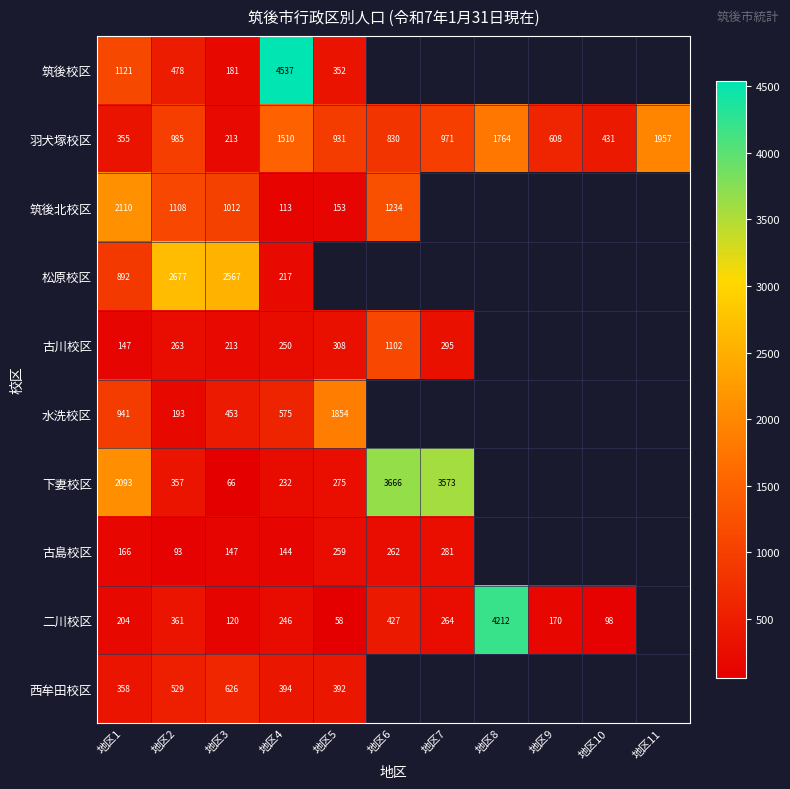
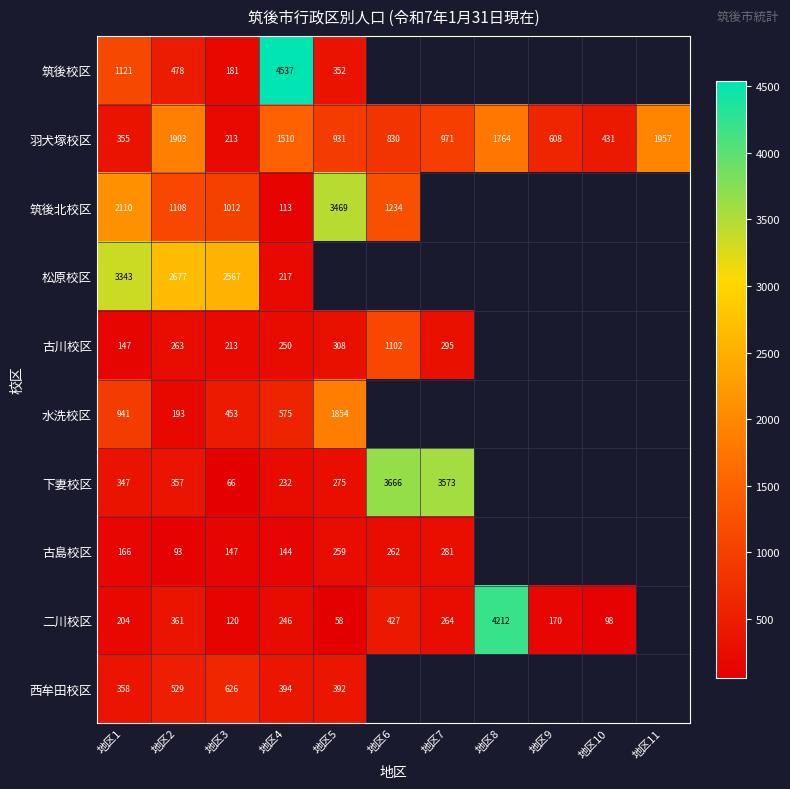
羽犬塚校区, 地区2: 985 -> 1903
筑後北校区, 地区5: 153 -> 3469
松原校区, 地区1: 892 -> 3343
下妻校区, 地区1: 2093 -> 347
